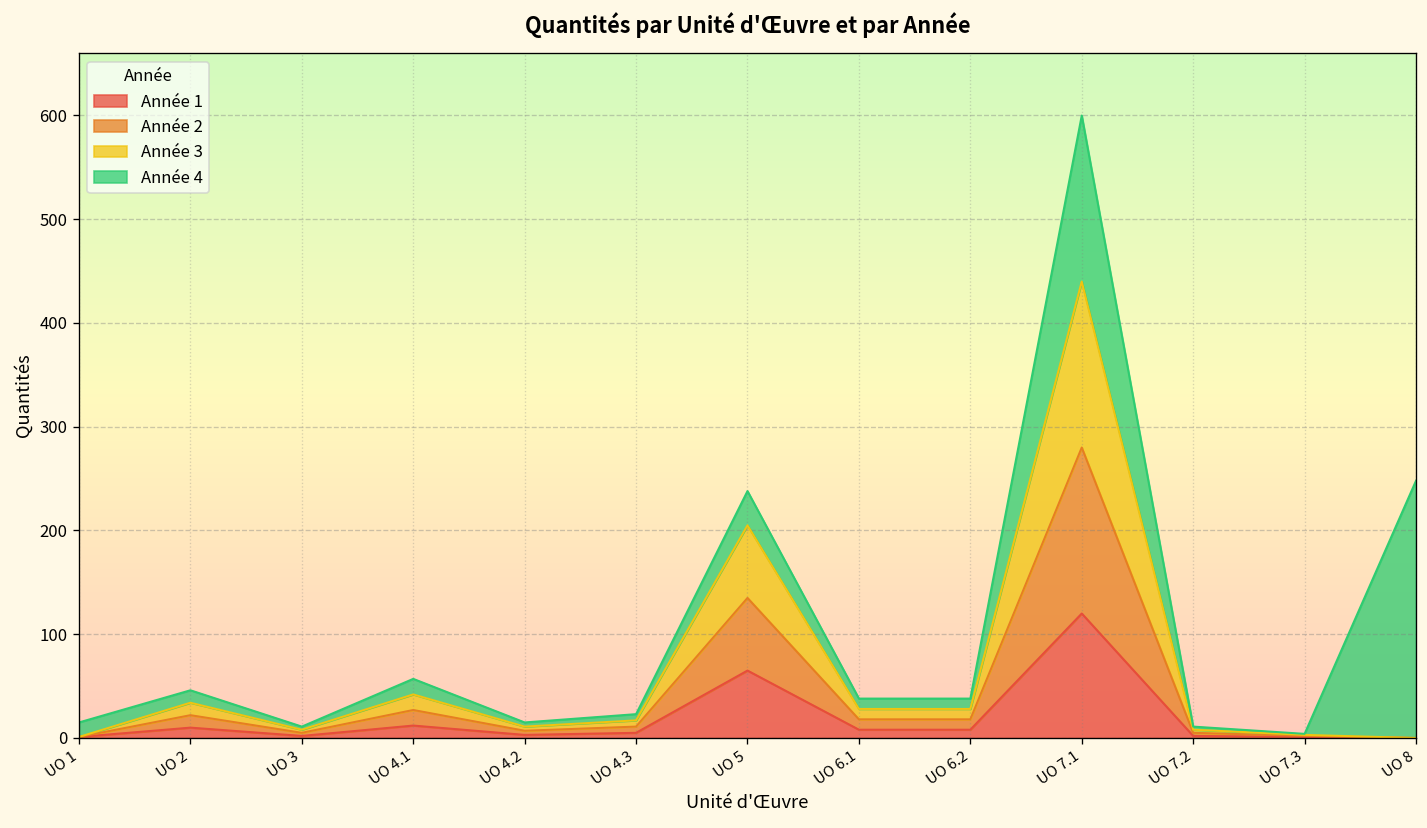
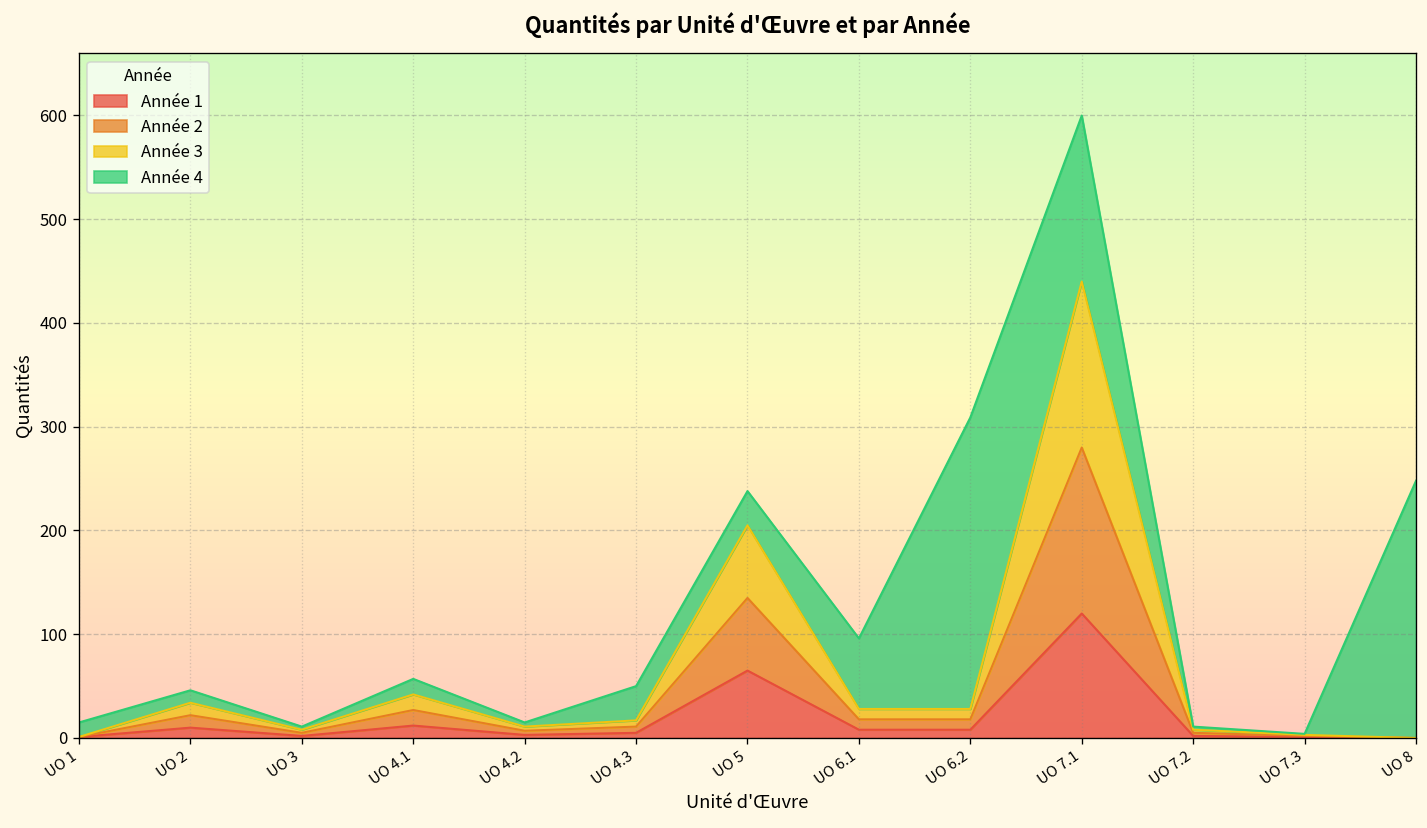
Année 4, UO 4.3: 10 -> 30
Année 4, UO 6.1: 10 -> 70
Année 4, UO 6.2: 10 -> 280
